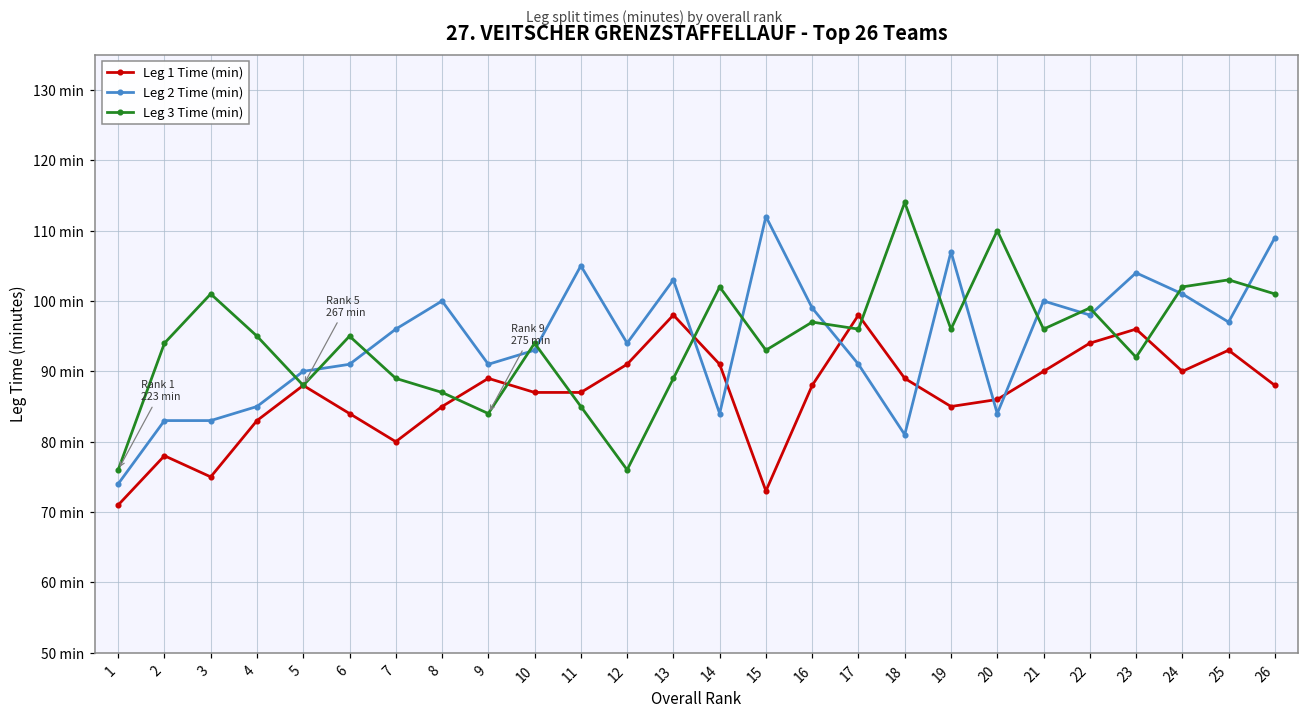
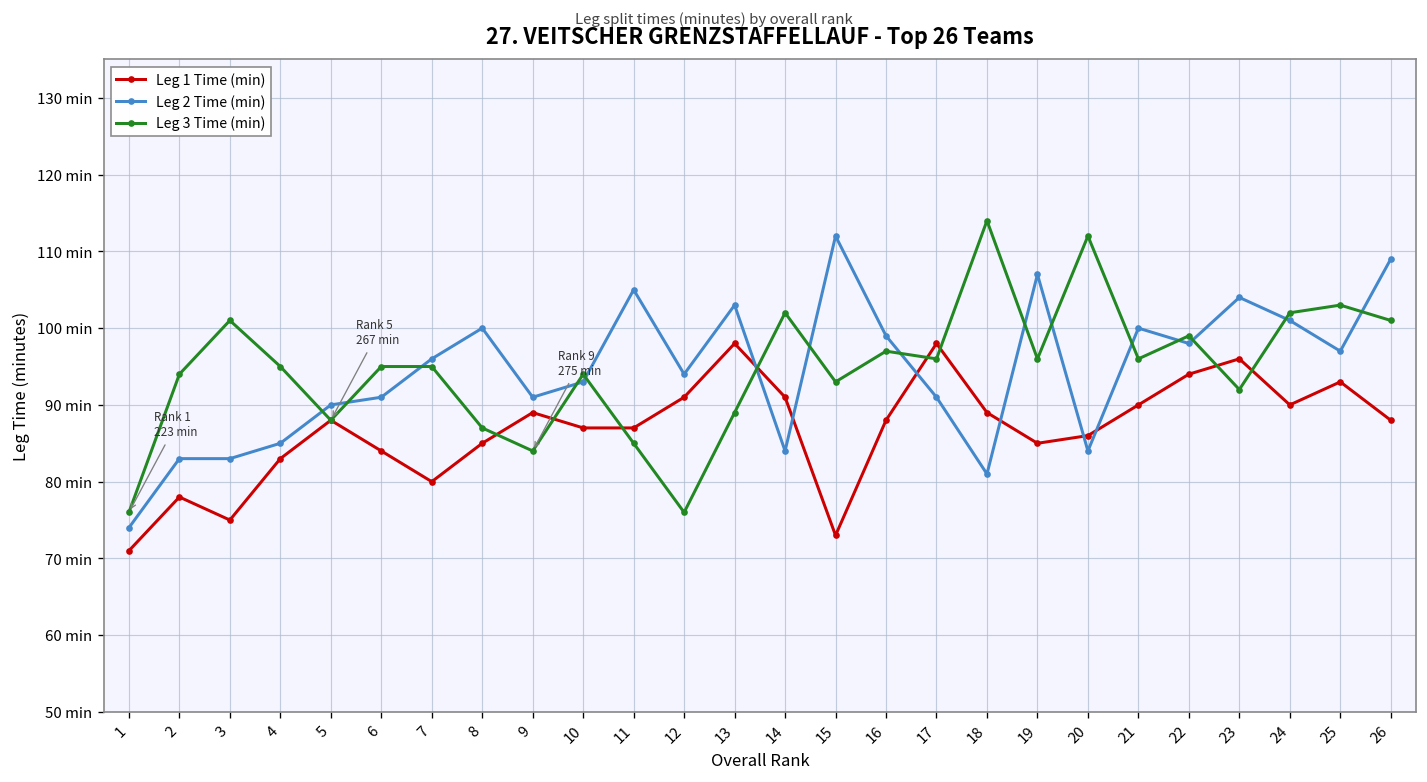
Leg 3 Time (min), 7: 89 min -> 95 min
Leg 3 Time (min), 20: 110 min -> 112 min
